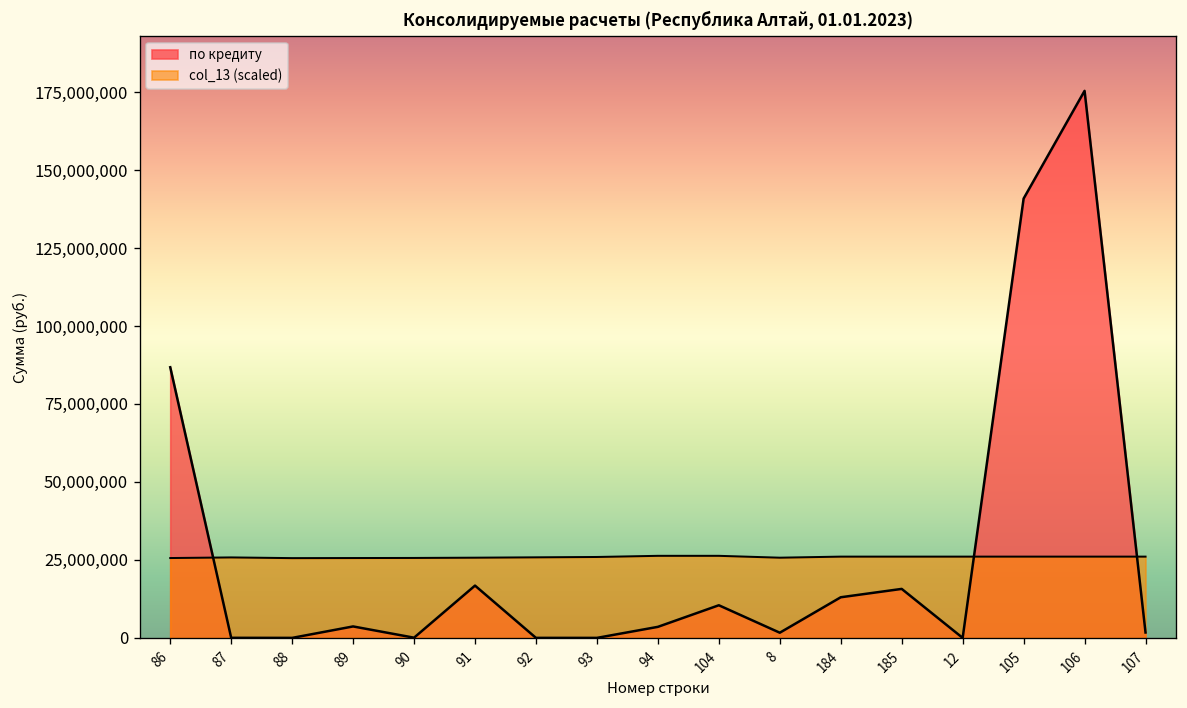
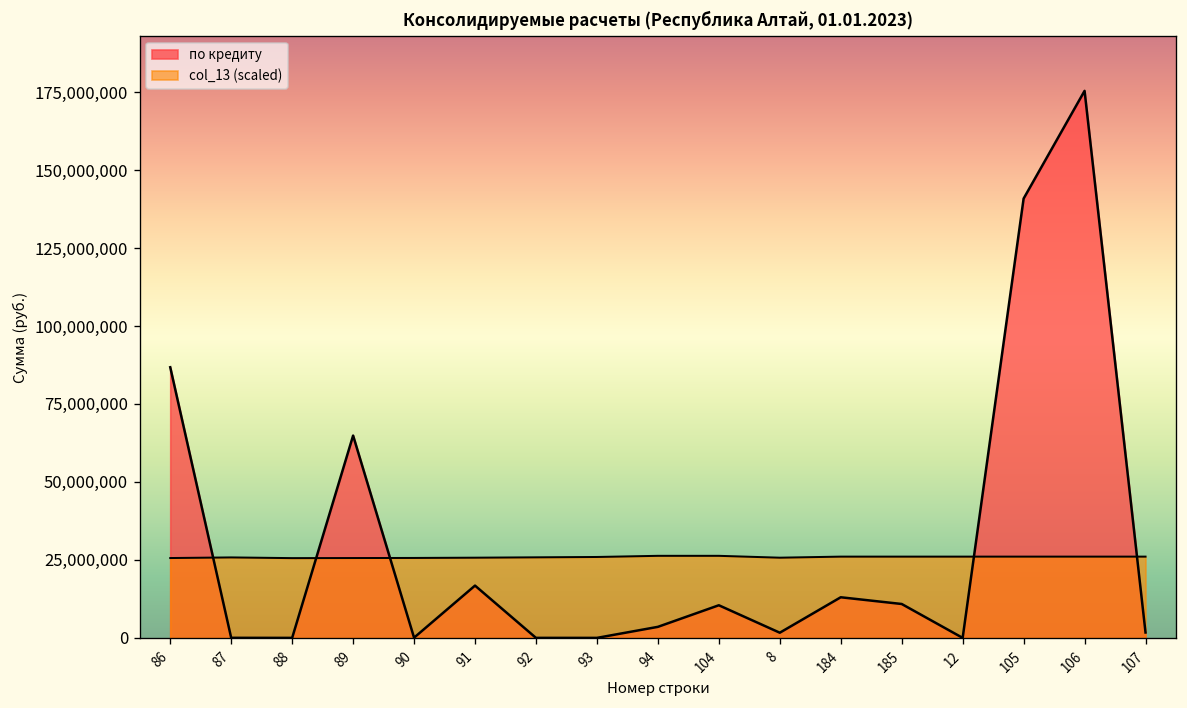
по кредиту, 89: 4,000,000 -> 65,000,000
по кредиту, 185: 16,000,000 -> 11,000,000
